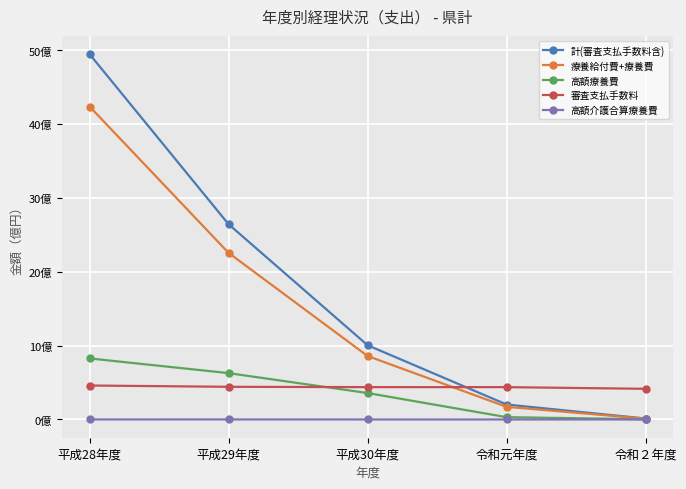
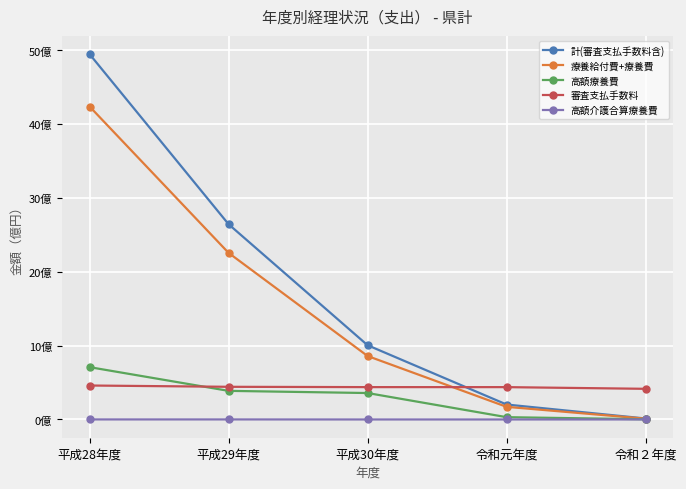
高額療養費, 平成28年度: 8億 -> 7億
高額療養費, 平成29年度: 6億 -> 4億
